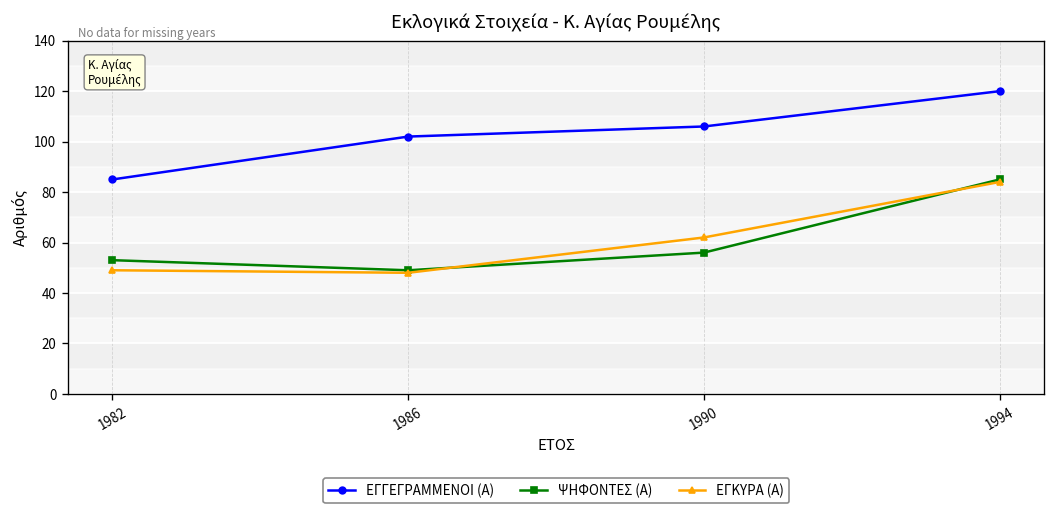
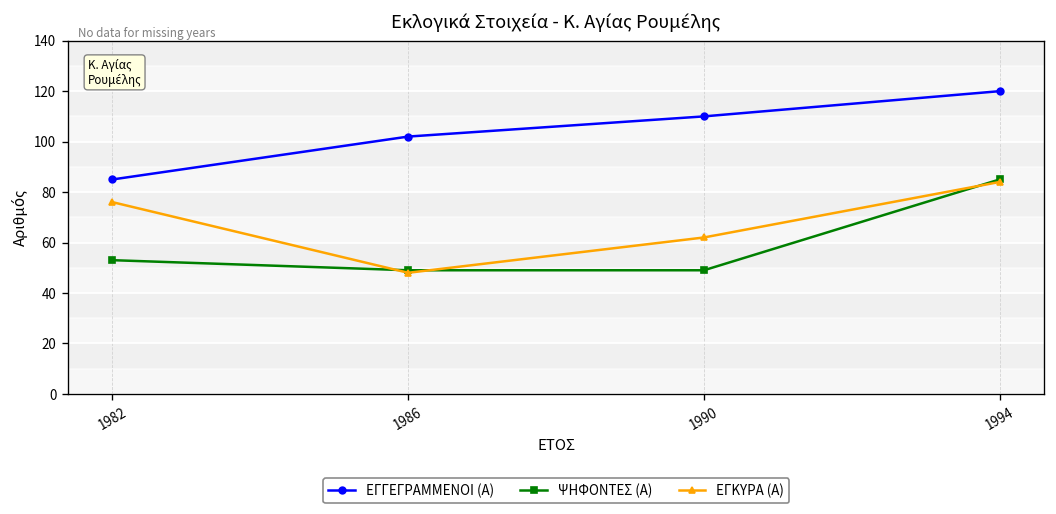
ΕΓΚΥΡΑ (Α), 1982: 49 -> 76
ΕΓΓΕΓΡΑΜΜΕΝΟΙ (Α), 1990: 106 -> 110
ΨΗΦΟΝΤΕΣ (Α), 1990: 56 -> 49
